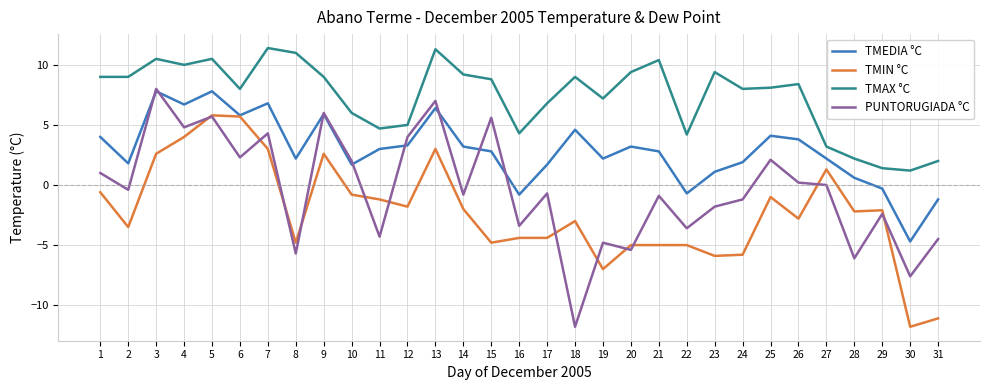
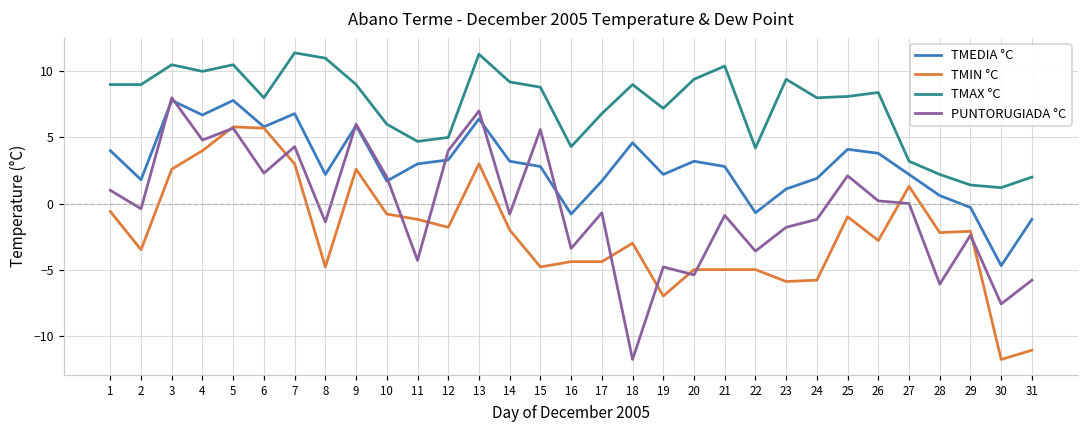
PUNTORUGIADA °C, 8: -5.7 -> -1.4
PUNTORUGIADA °C, 31: -4.5 -> -5.8
